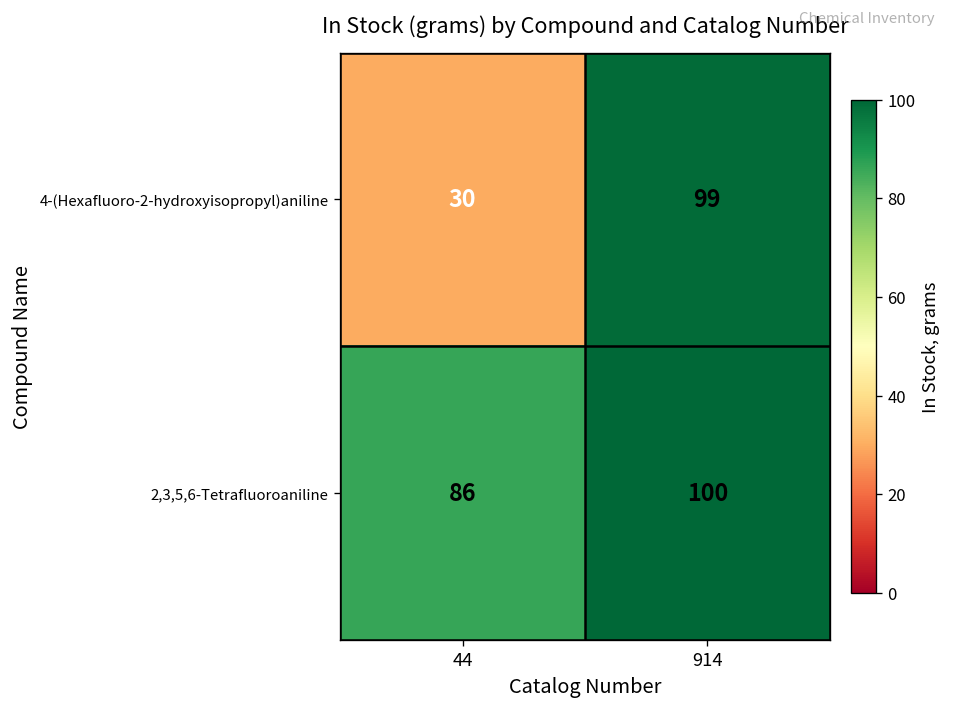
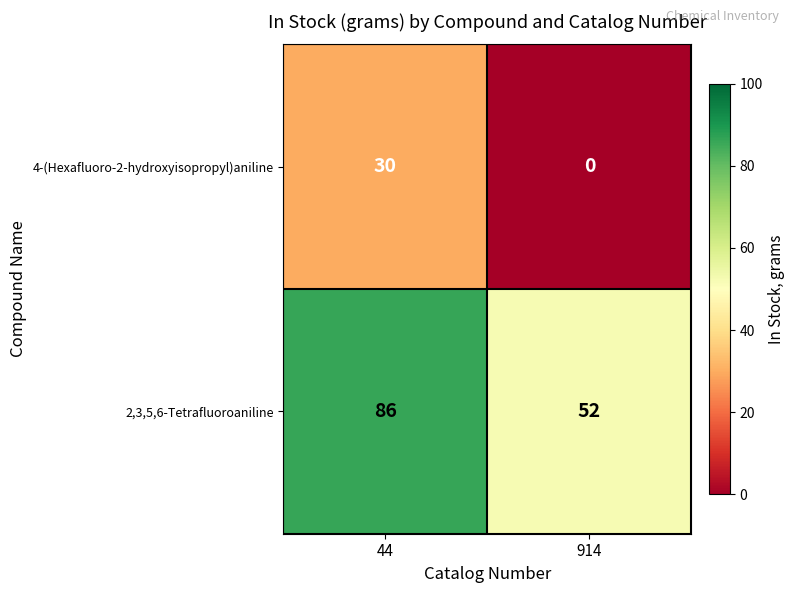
4-(Hexafluoro-2-hydroxyisopropyl)aniline, 914: 99 -> 0
2,3,5,6-Tetrafluoroaniline, 914: 100 -> 52
